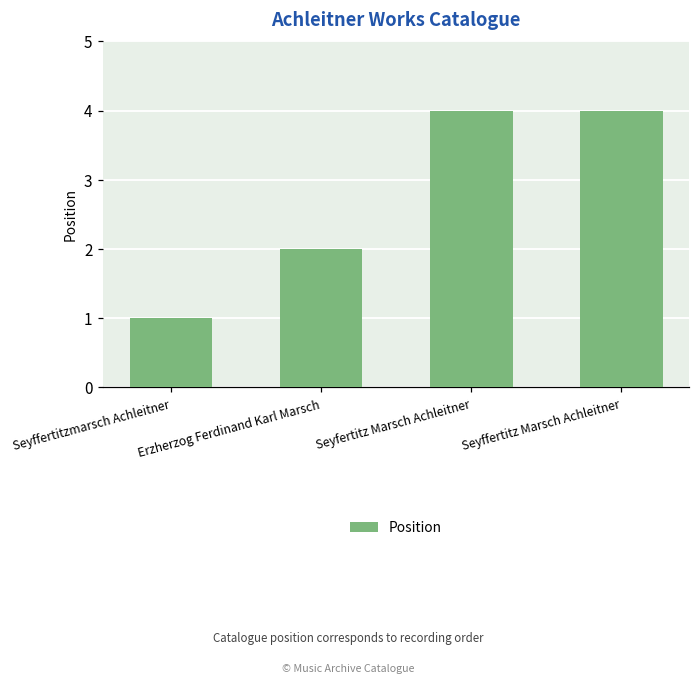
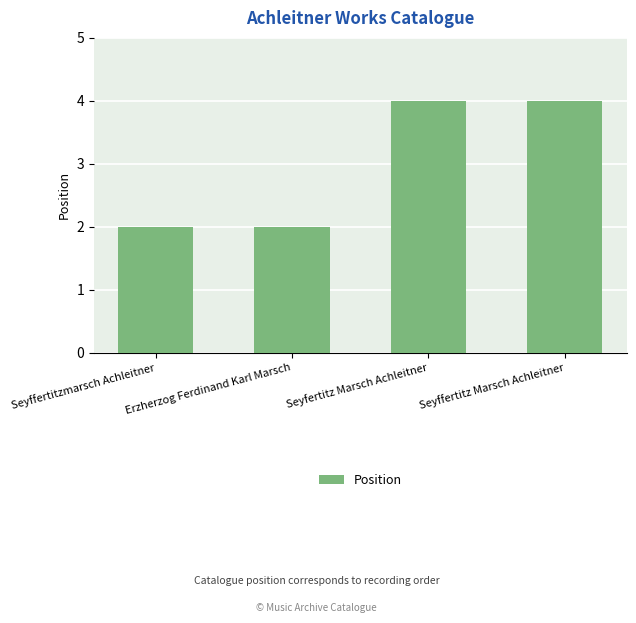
Seyffertitzmarsch Achleitner: 1 -> 2
